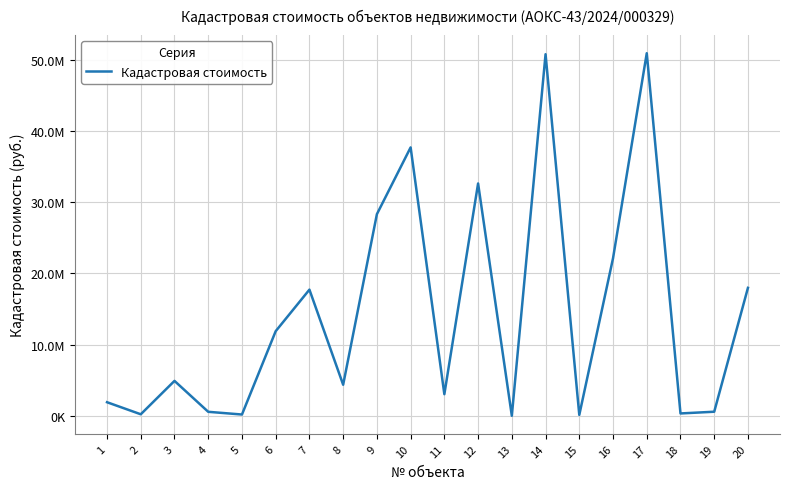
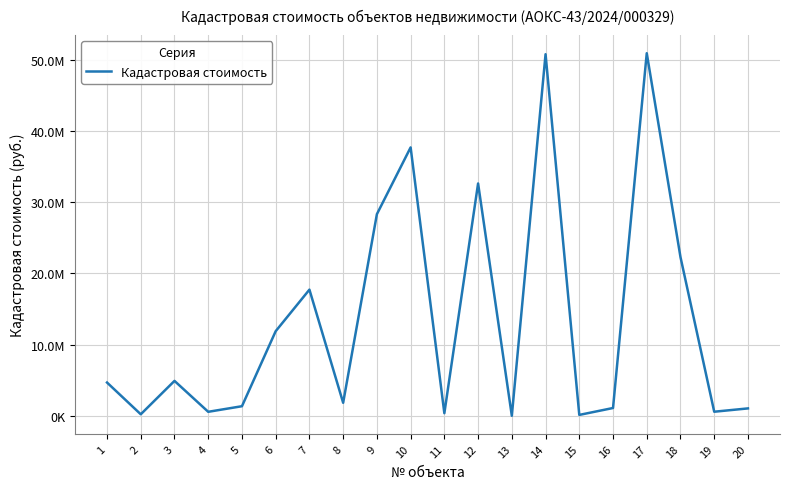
1: 2000000 -> 5000000
5: 0 -> 1000000
8: 4000000 -> 2000000
11: 3000000 -> 0
16: 22000000 -> 1000000
18: 0 -> 22000000
20: 18000000 -> 1000000
